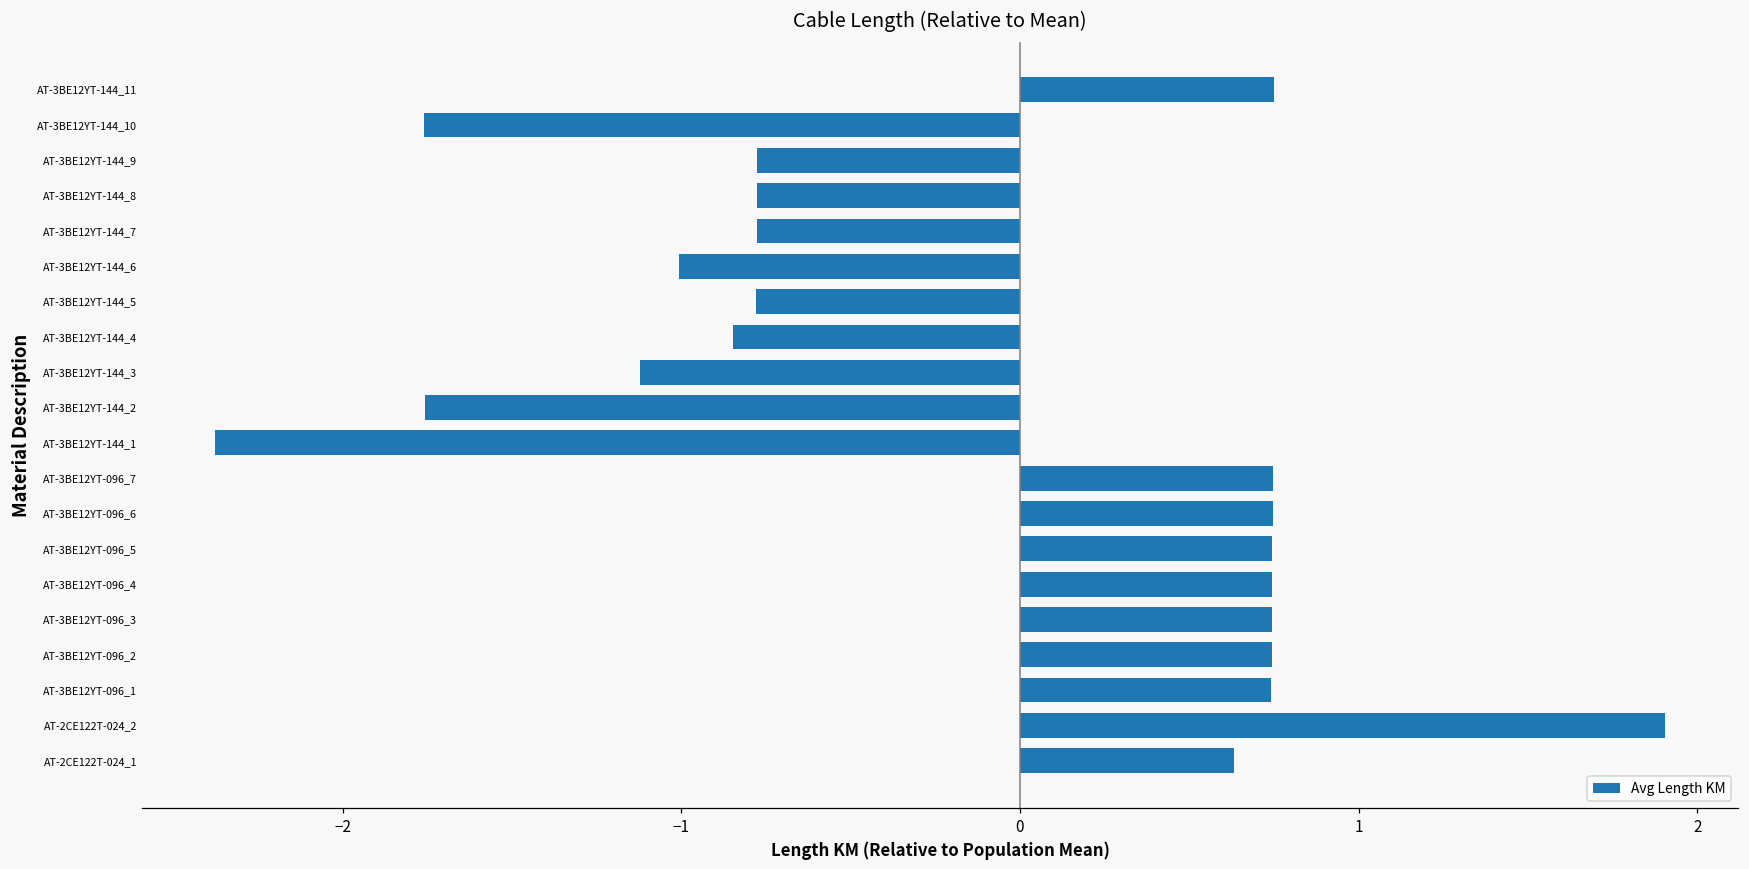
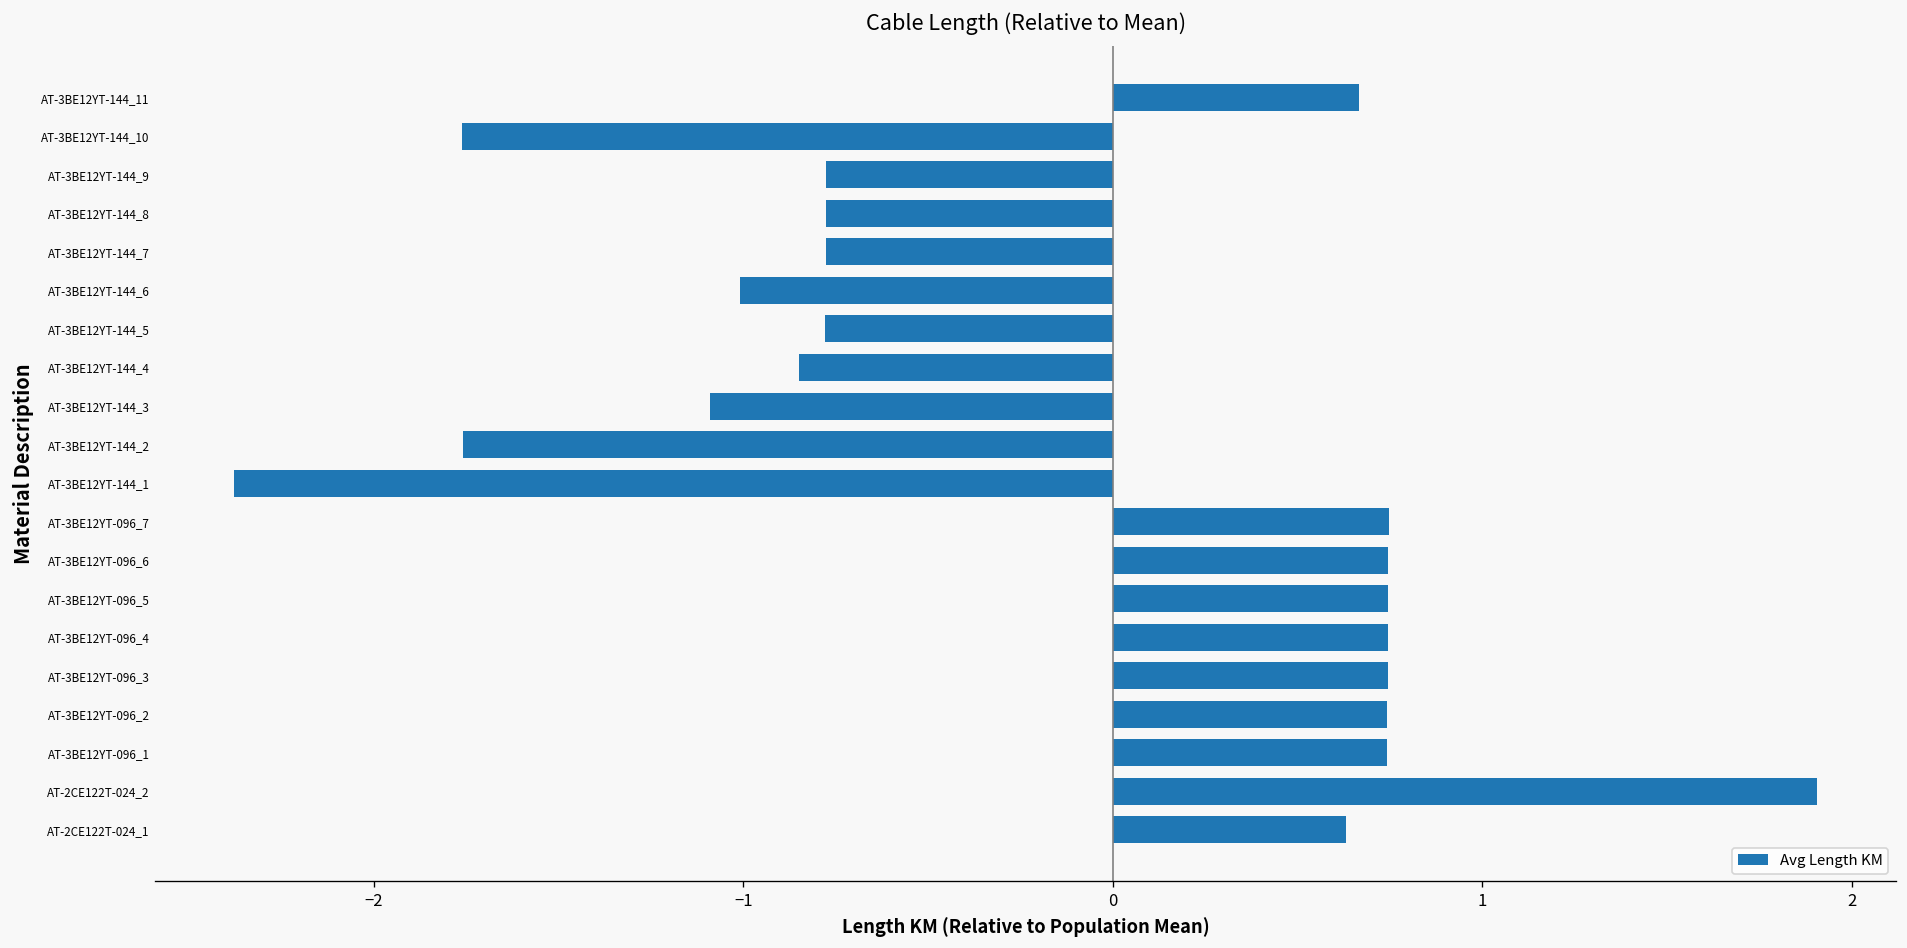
AT-3BE12YT-144_11: 0.75 -> 0.67
AT-3BE12YT-144_3: -1.12 -> -1.09
